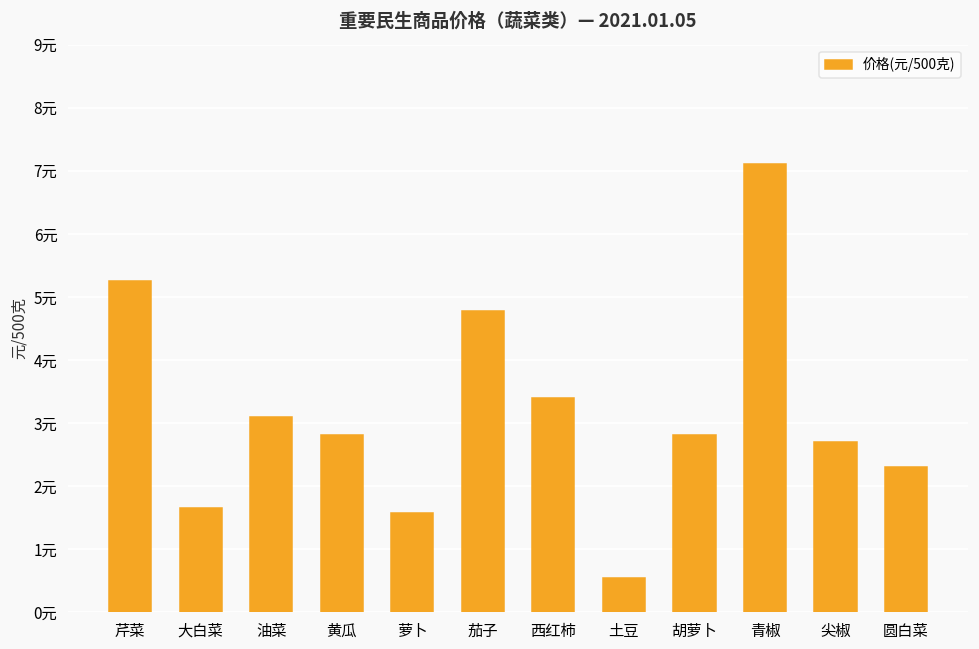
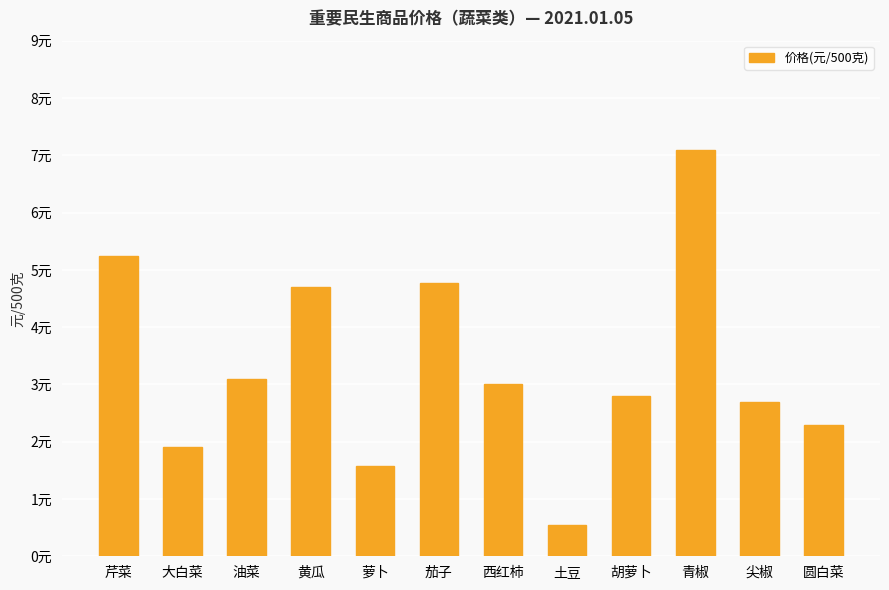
大白菜: 1.7元 -> 1.9元
黄瓜: 2.8元 -> 4.7元
西红柿: 3.4元 -> 3.0元
